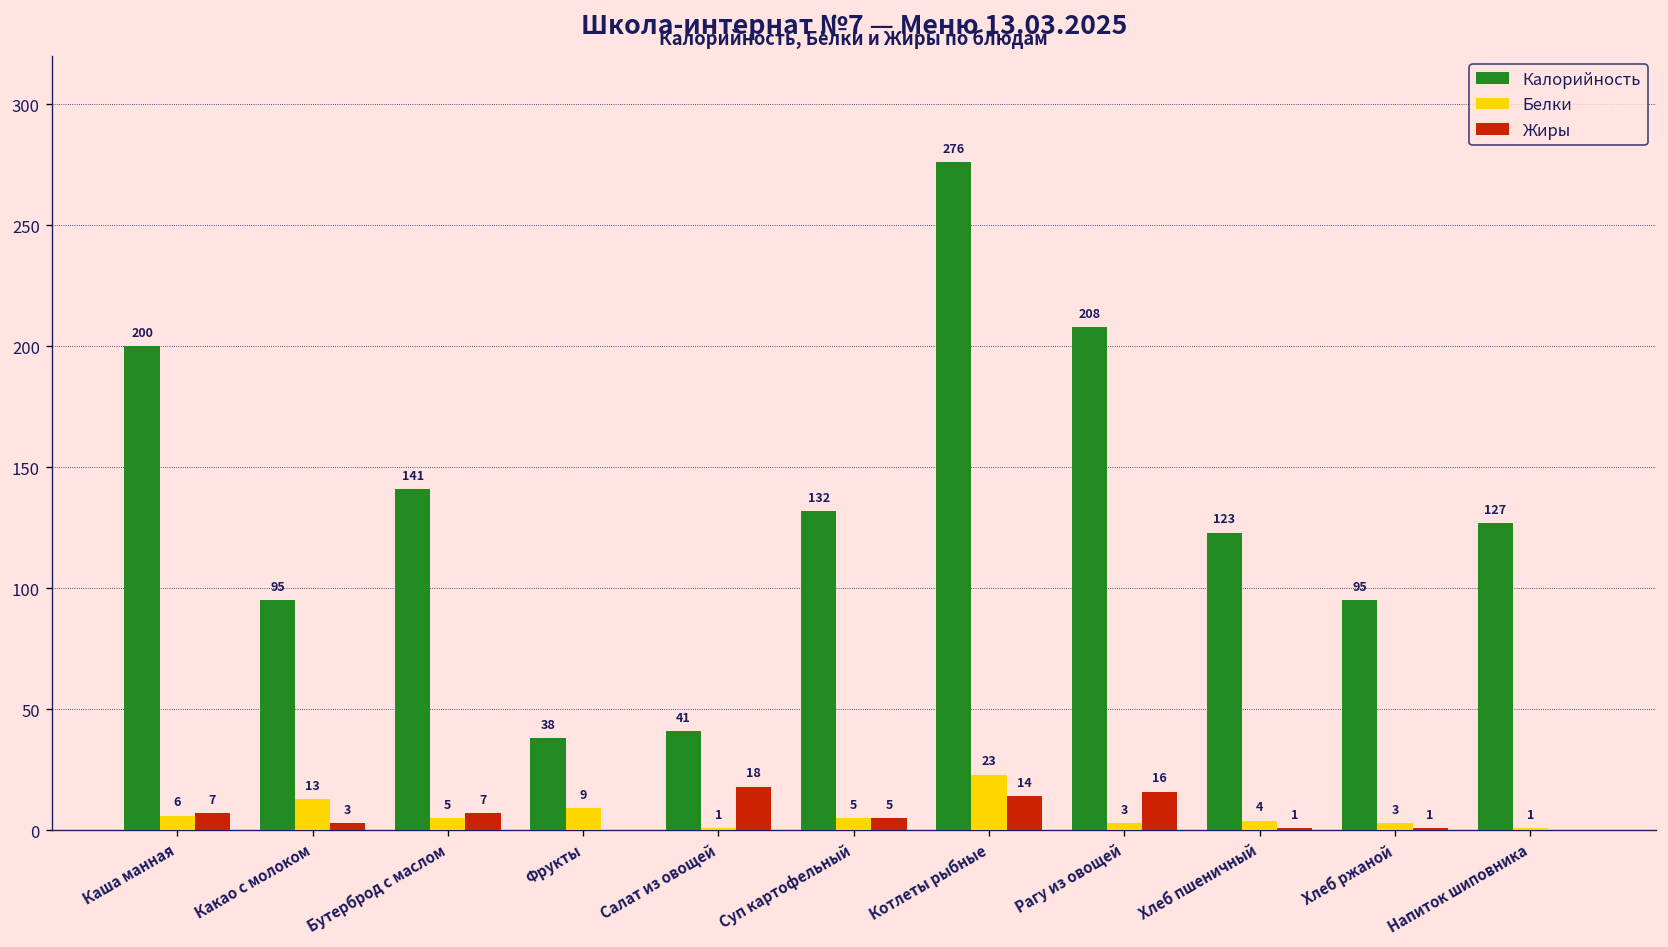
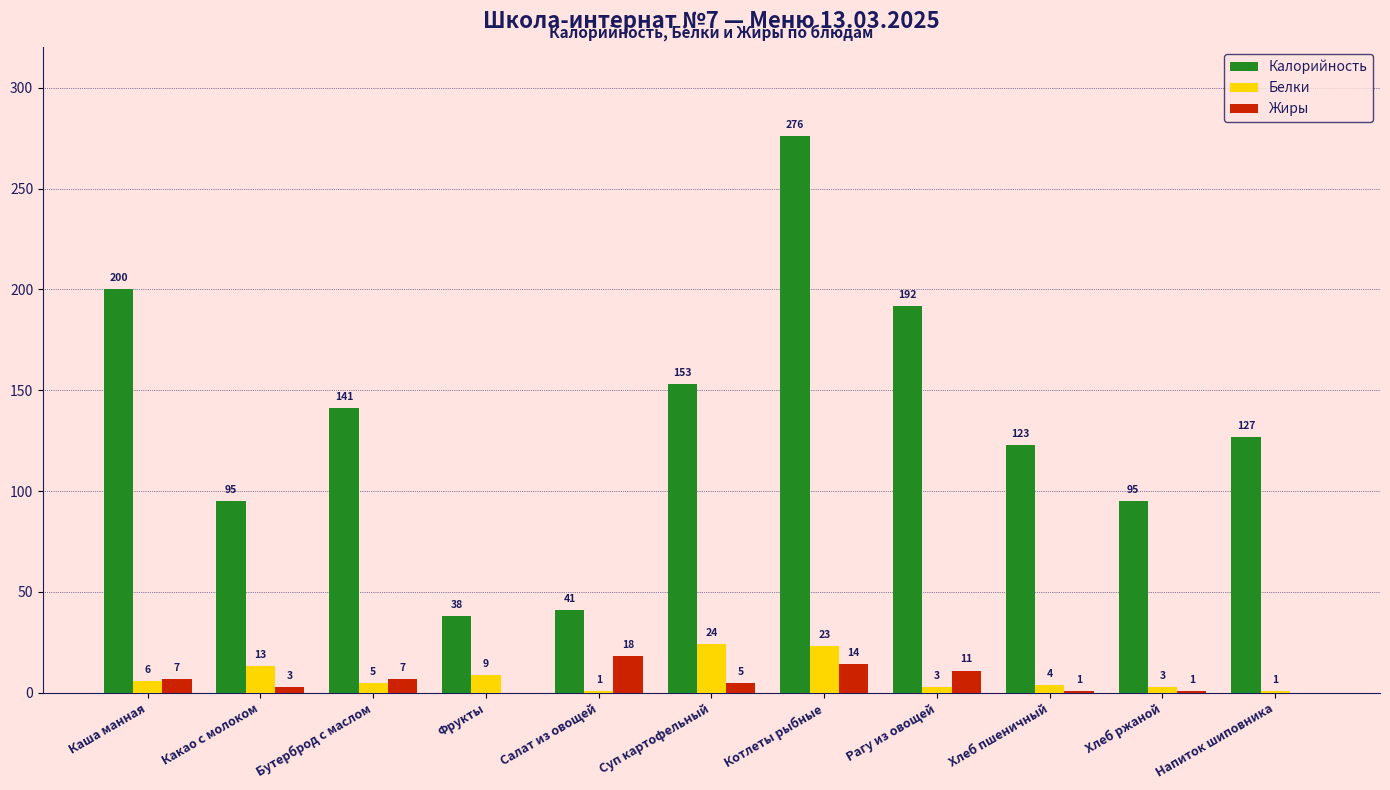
Калорийность, Суп картофельный: 132 -> 153
Белки, Суп картофельный: 5 -> 24
Калорийность, Рагу из овощей: 208 -> 192
Жиры, Рагу из овощей: 16 -> 11
